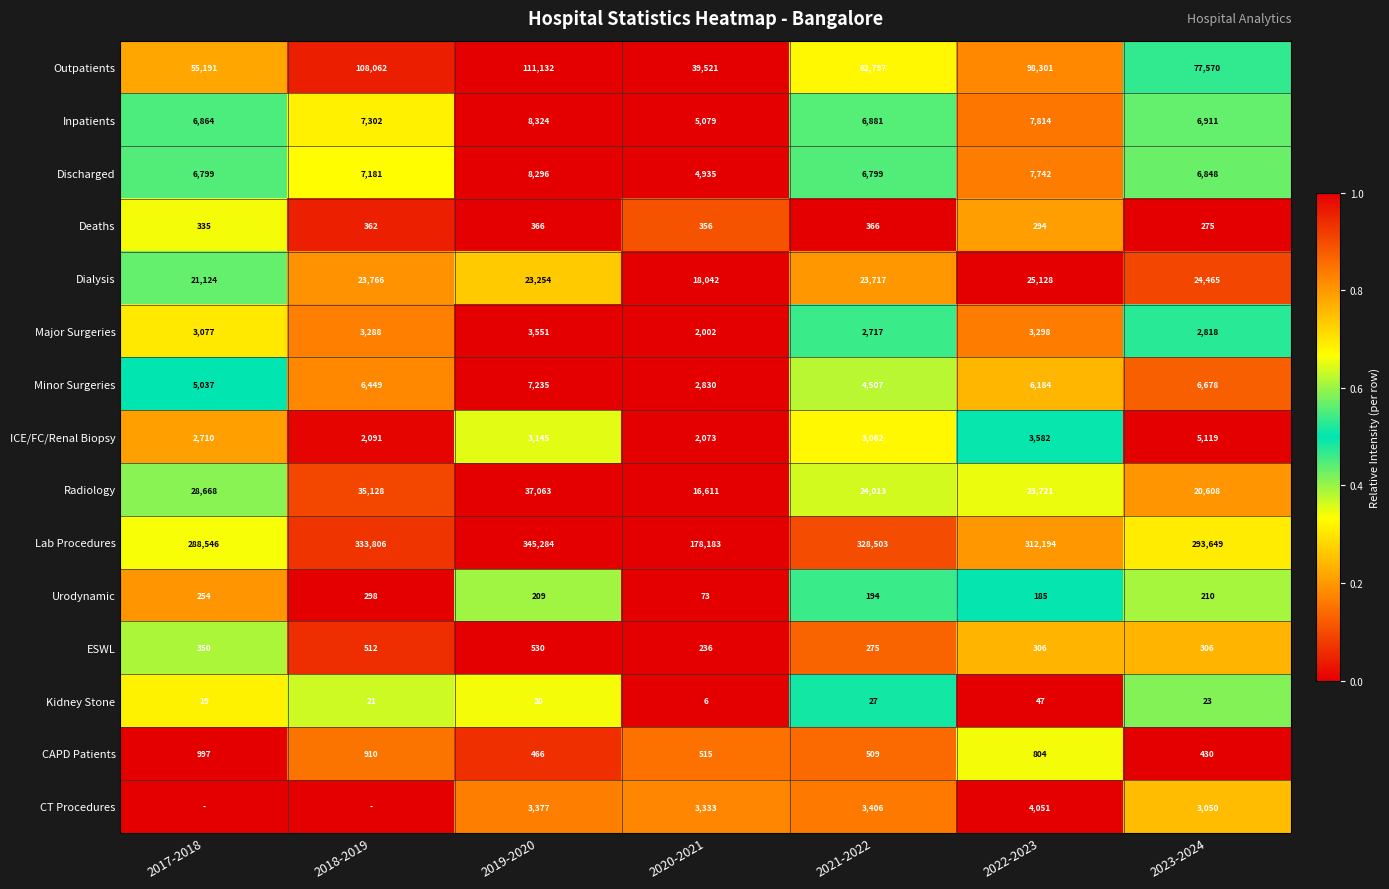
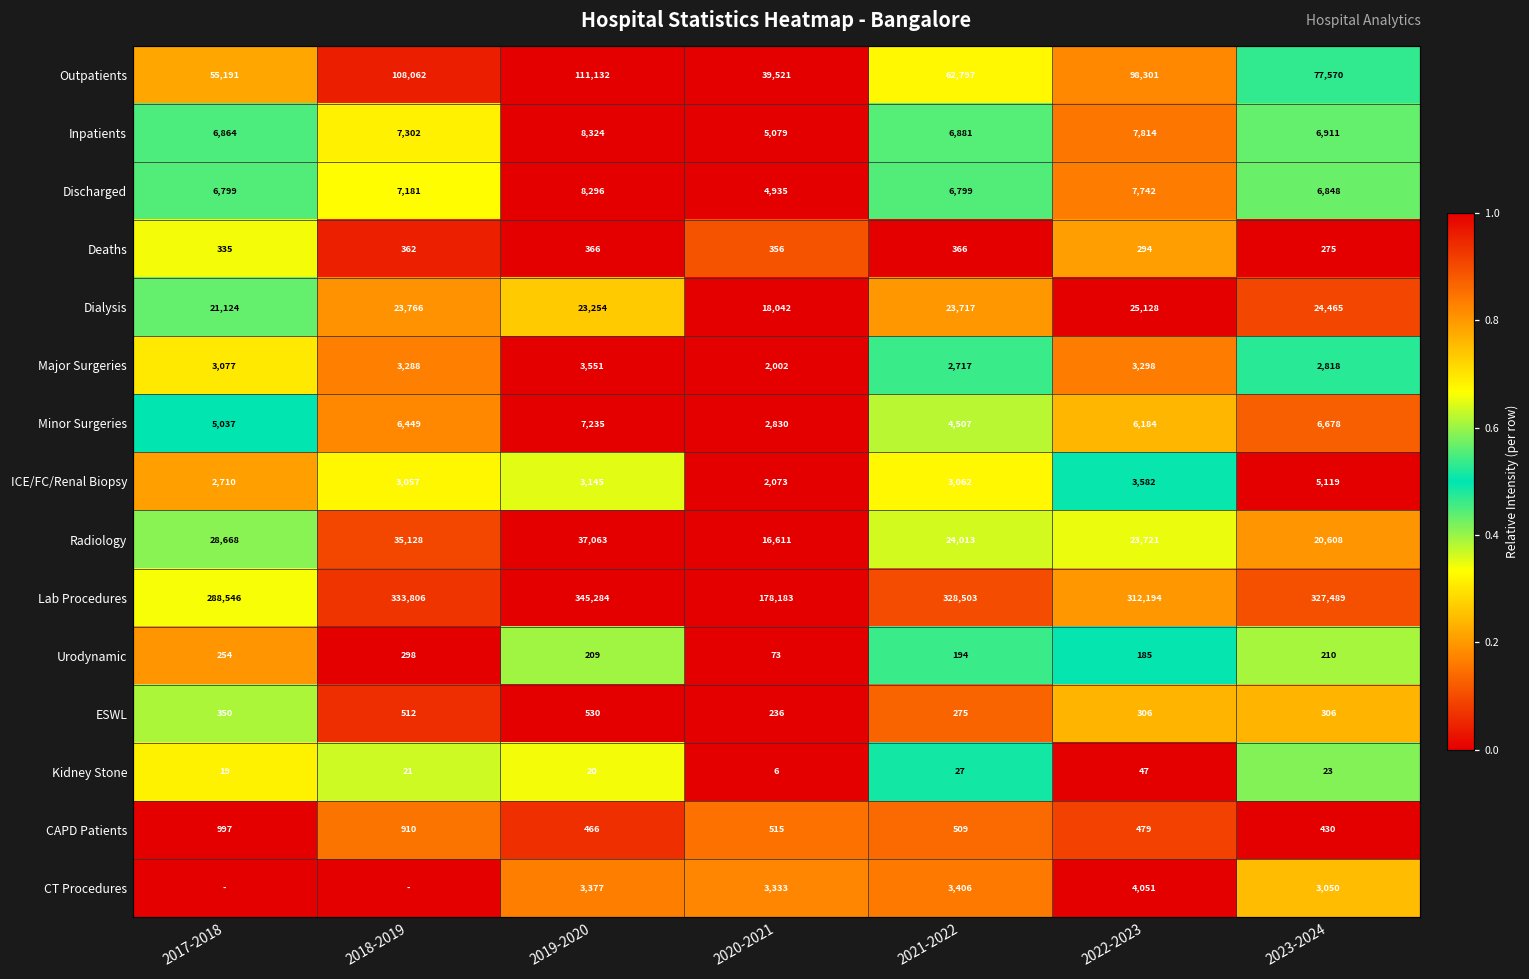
ICE/FC/Renal Biopsy, 2018-2019: 2,091 -> 3,057
Lab Procedures, 2023-2024: 293,649 -> 327,489
CAPD Patients, 2022-2023: 804 -> 479
